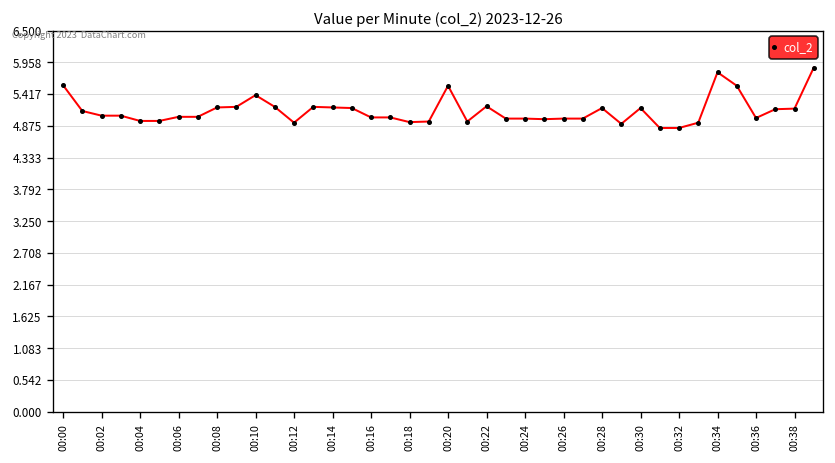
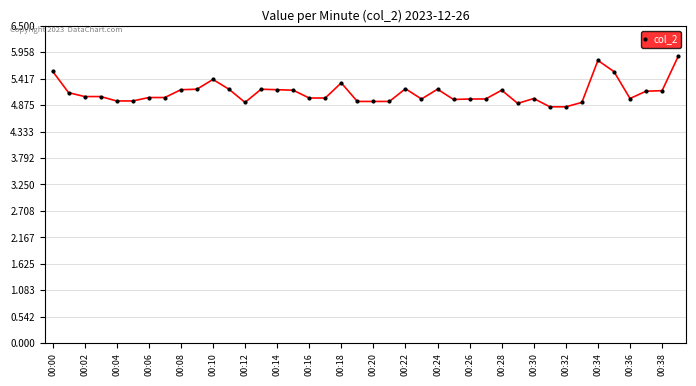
00:18: 4.9 -> 5.3
00:20: 5.6 -> 5.0
00:24: 5.0 -> 5.2
00:30: 5.2 -> 5.0
